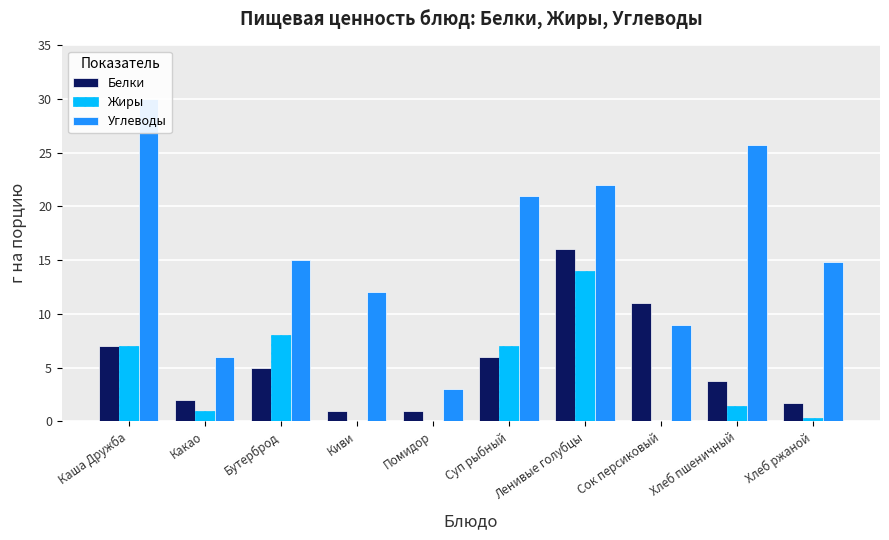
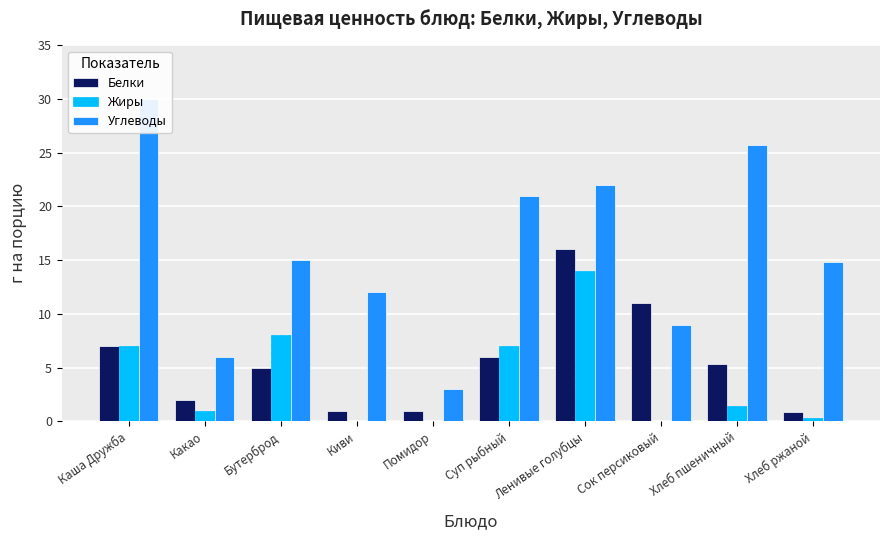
Белки, Хлеб пшеничный: 3.8 -> 5.3
Белки, Хлеб ржаной: 1.7 -> 0.9
